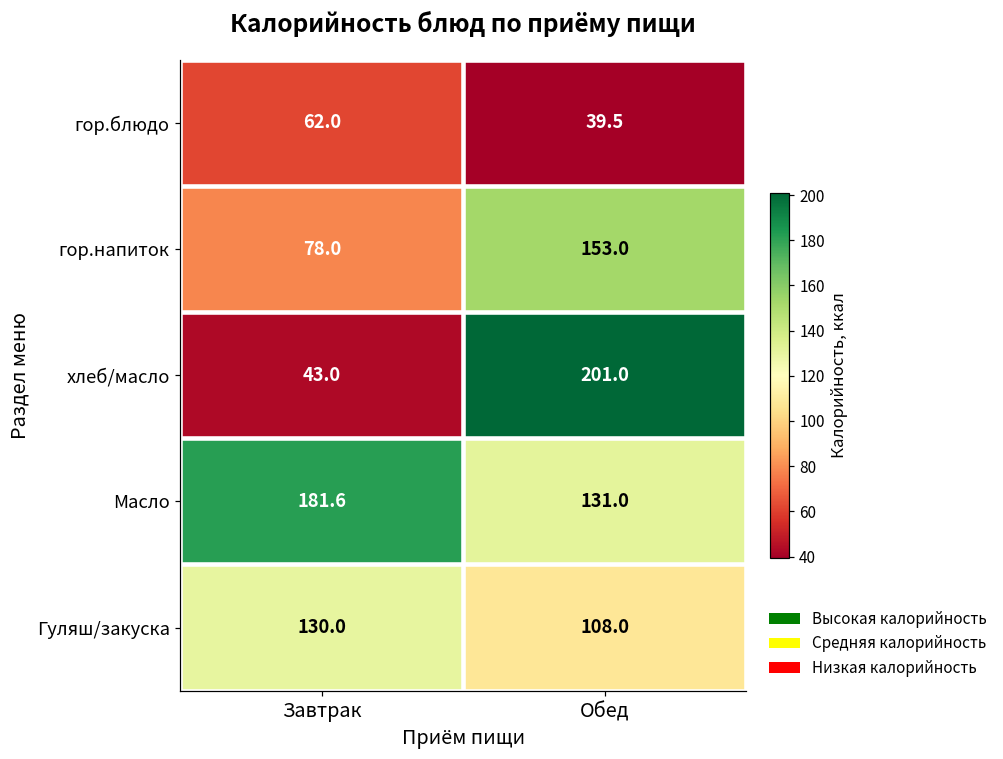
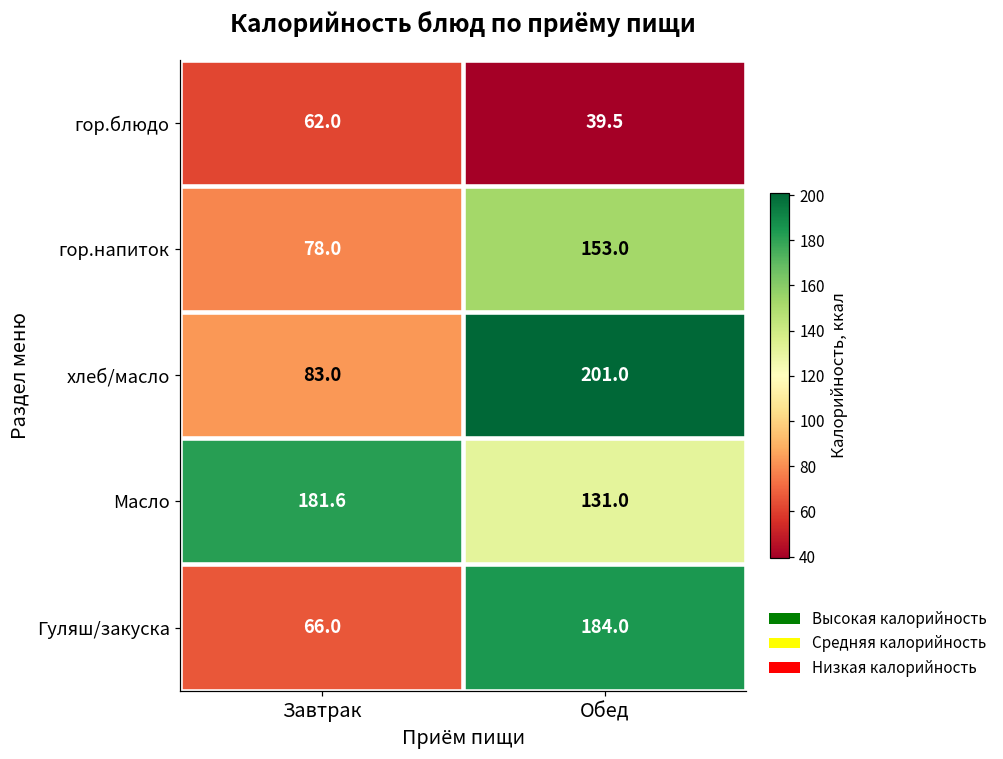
хлеб/масло, Завтрак: 43.0 -> 83.0
Гуляш/закуска, Завтрак: 130.0 -> 66.0
Гуляш/закуска, Обед: 108.0 -> 184.0
